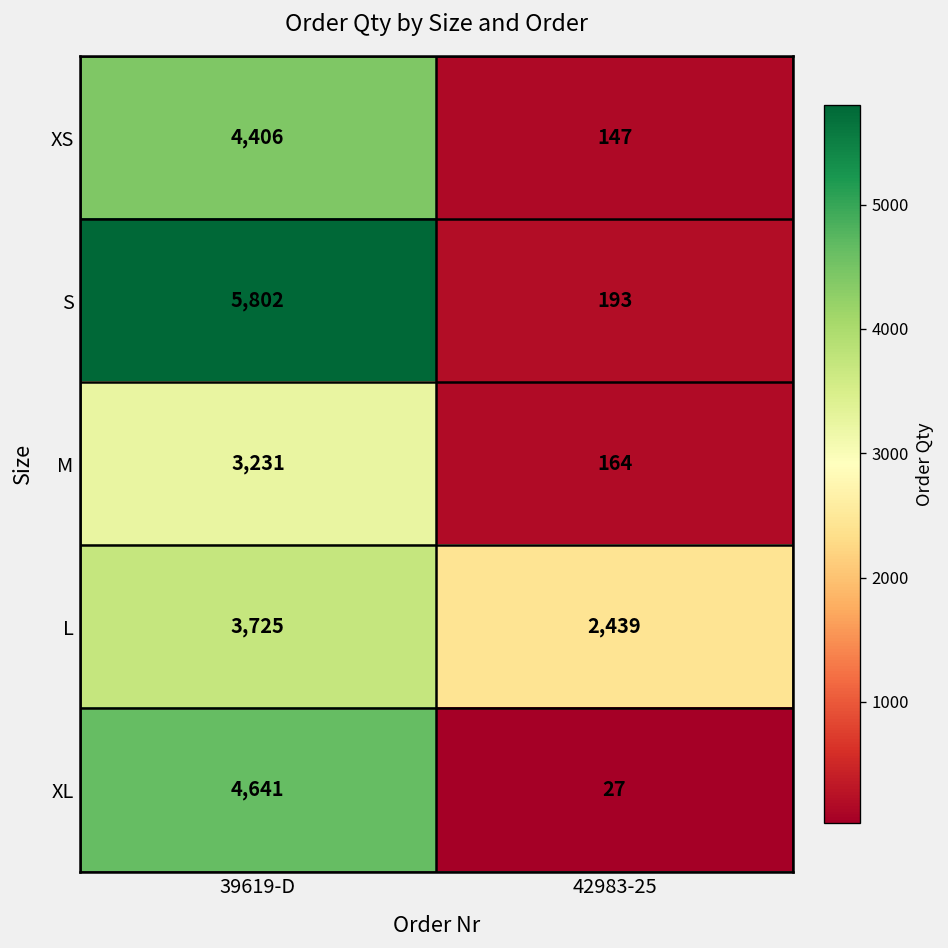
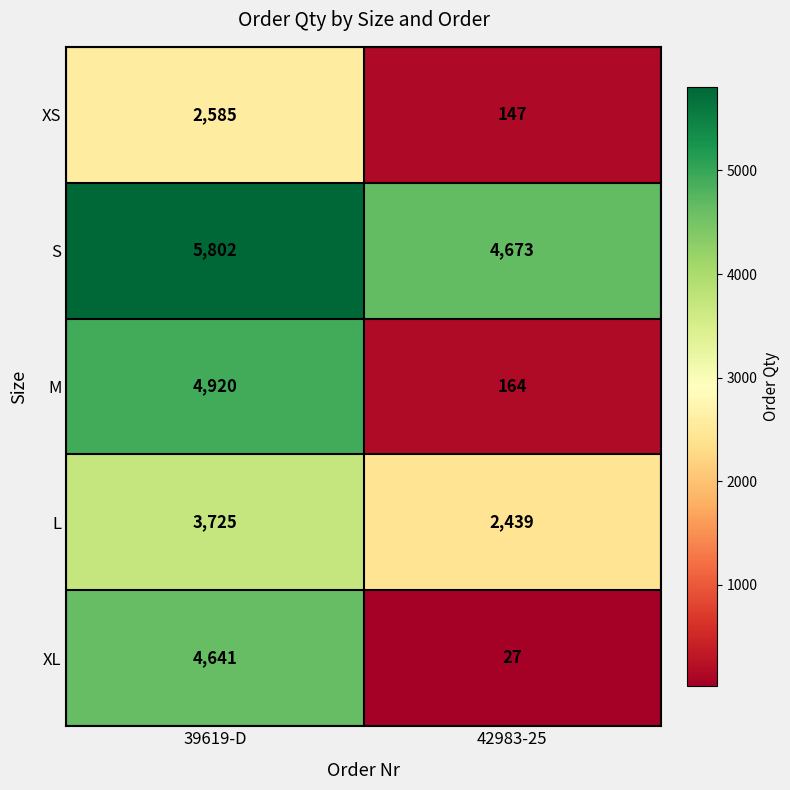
XS, 39619-D: 4,406 -> 2,585
S, 42983-25: 193 -> 4,673
M, 39619-D: 3,231 -> 4,920
